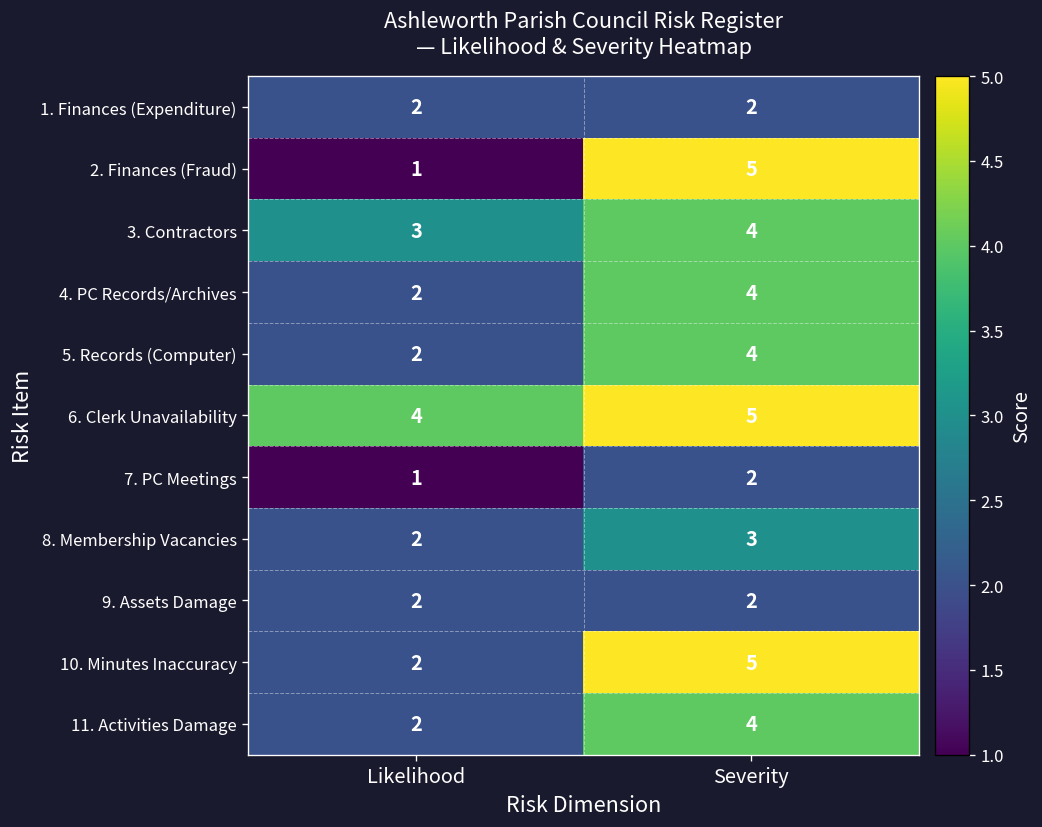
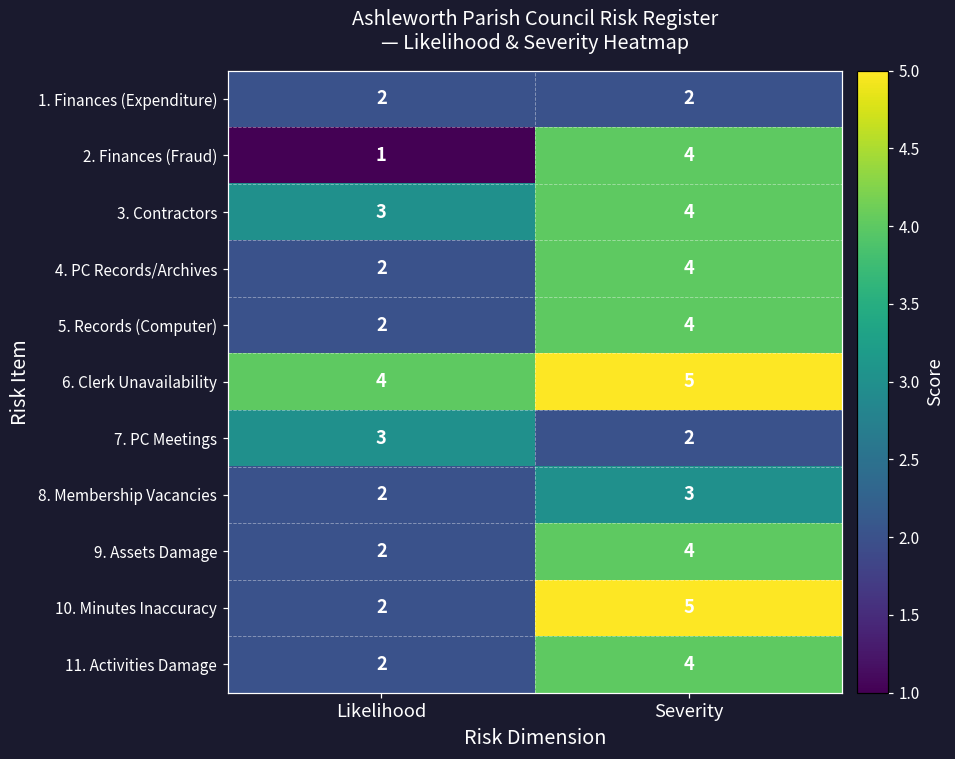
2. Finances (Fraud), Severity: 5 -> 4
7. PC Meetings, Likelihood: 1 -> 3
9. Assets Damage, Severity: 2 -> 4
